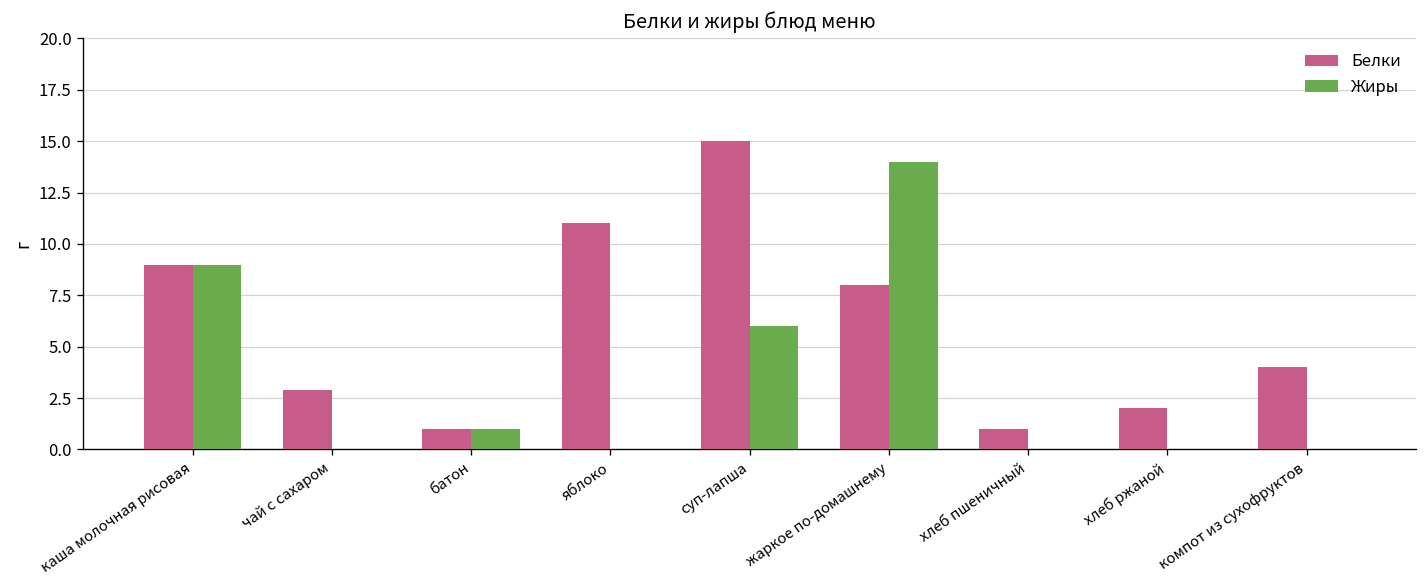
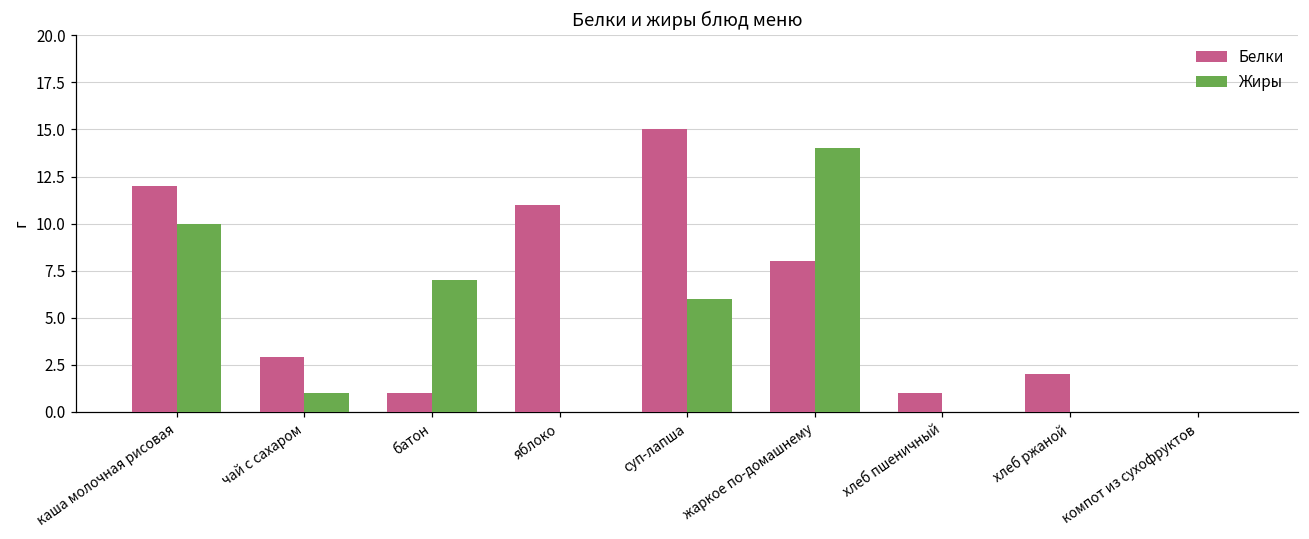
Белки, каша молочная рисовая: 9 -> 12
Жиры, каша молочная рисовая: 9 -> 10
Жиры, чай с сахаром: 0 -> 1
Жиры, батон: 1 -> 7
Белки, компот из сухофруктов: 4 -> 0
